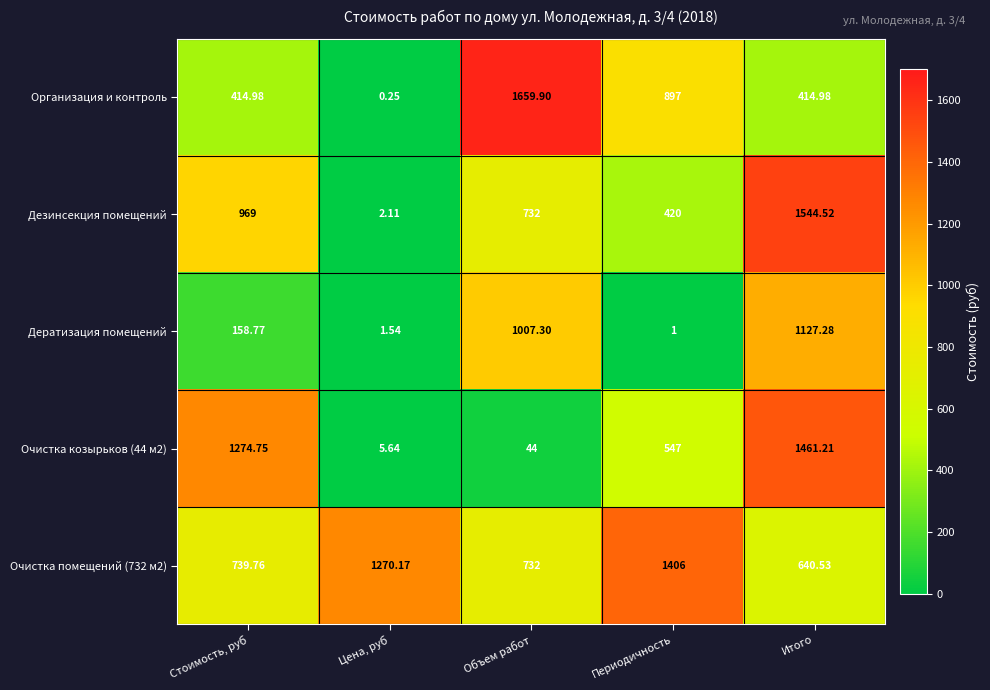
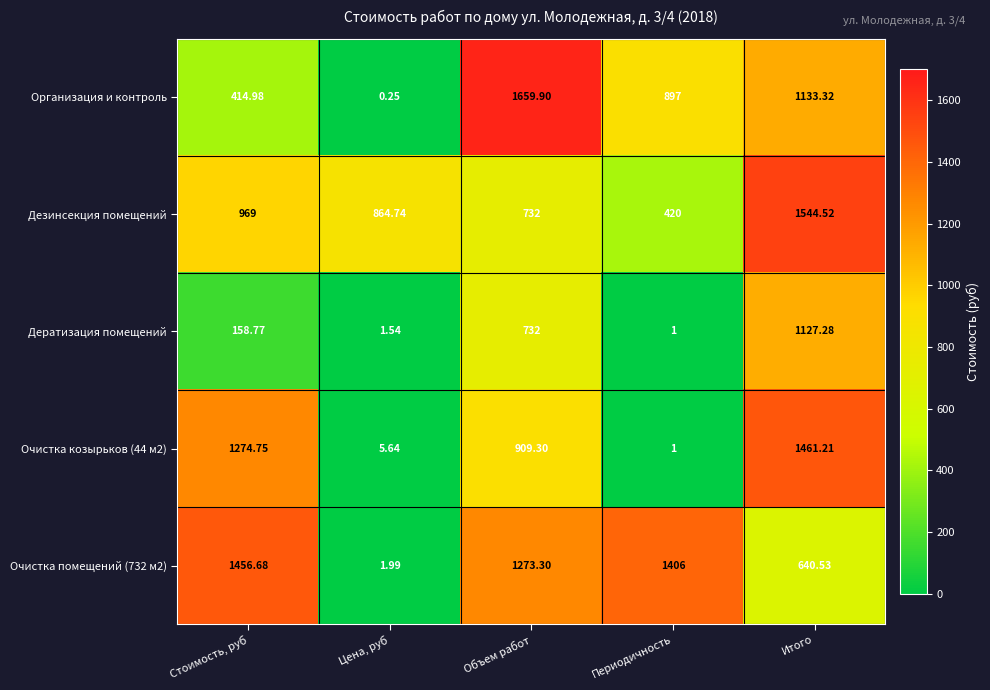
Организация и контроль, Итого: 414.98 -> 1133.32
Дезинсекция помещений, Цена, руб: 2.11 -> 864.74
Дератизация помещений, Объем работ: 1007.30 -> 732
Очистка козырьков (44 м2), Объем работ: 44 -> 909.30
Очистка козырьков (44 м2), Периодичность: 547 -> 1
Очистка помещений (732 м2), Стоимость, руб: 739.76 -> 1456.68
Очистка помещений (732 м2), Цена, руб: 1270.17 -> 1.99
Очистка помещений (732 м2), Объем работ: 732 -> 1273.30
